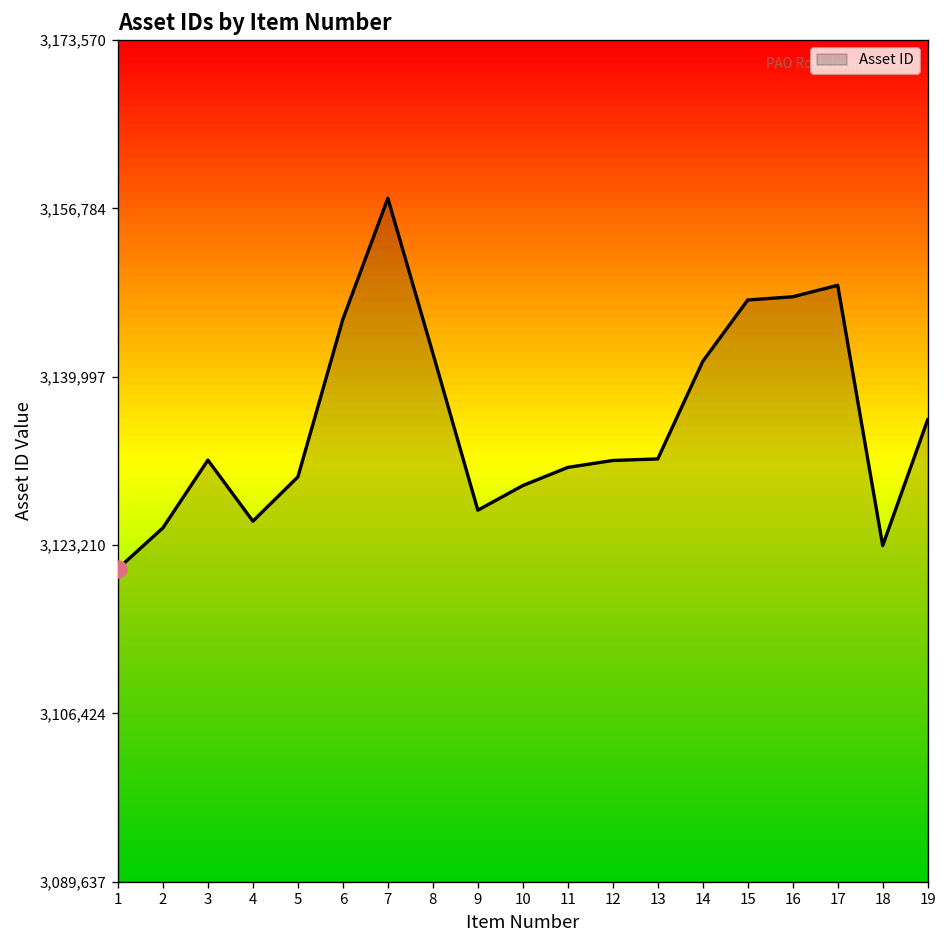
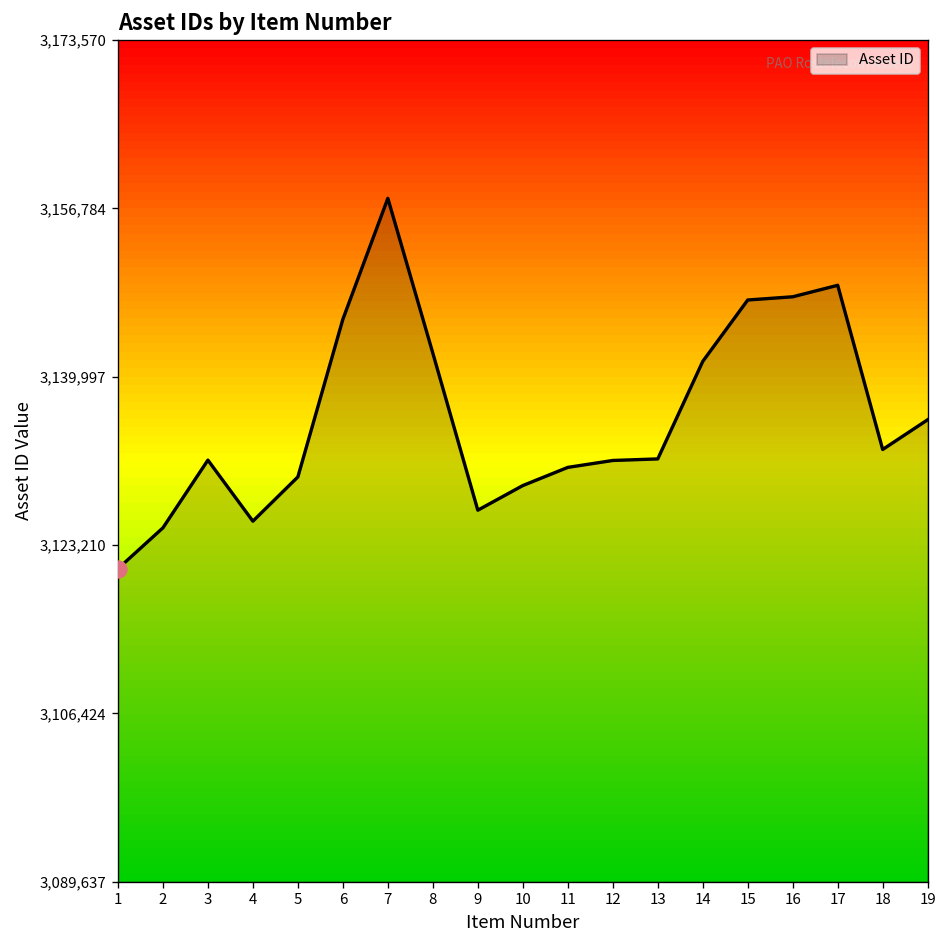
Asset ID, 18: 3,123,000 -> 3,133,000
